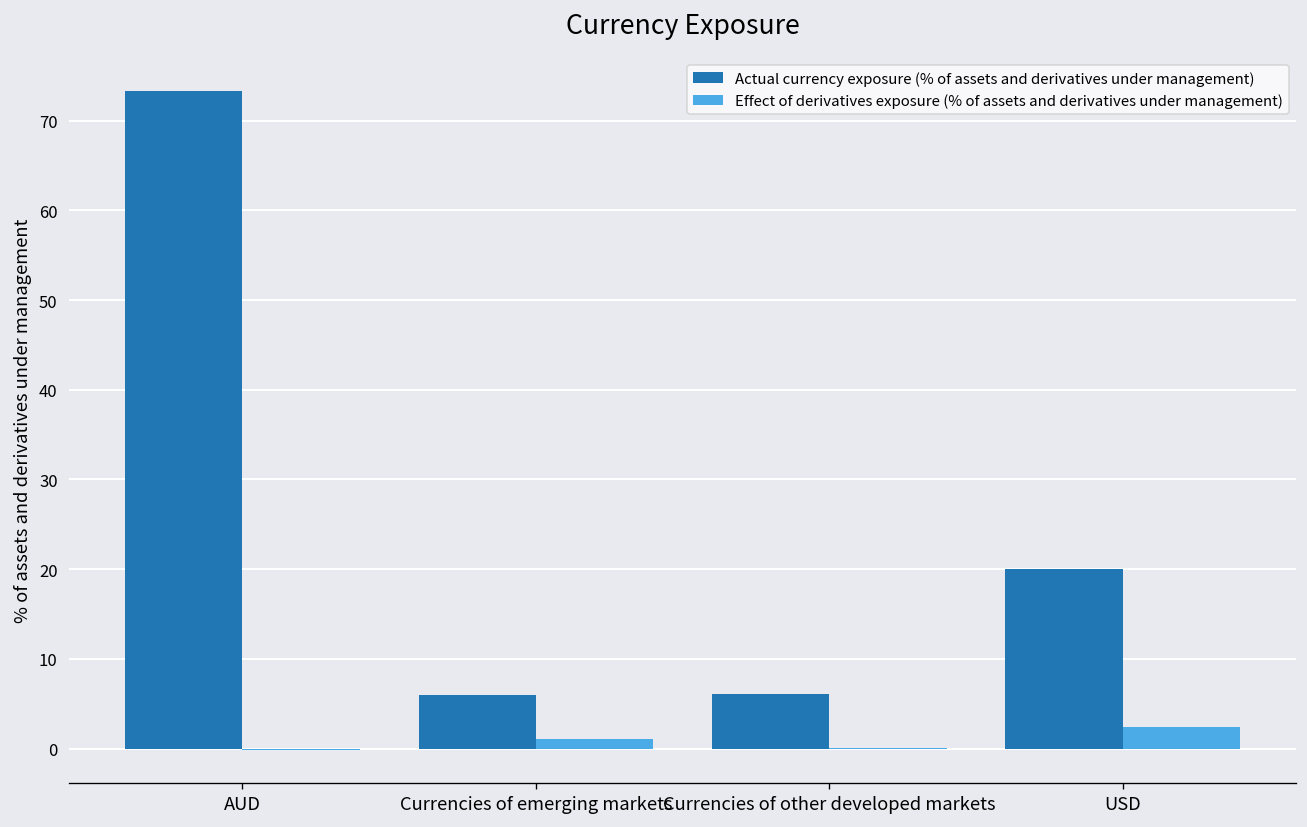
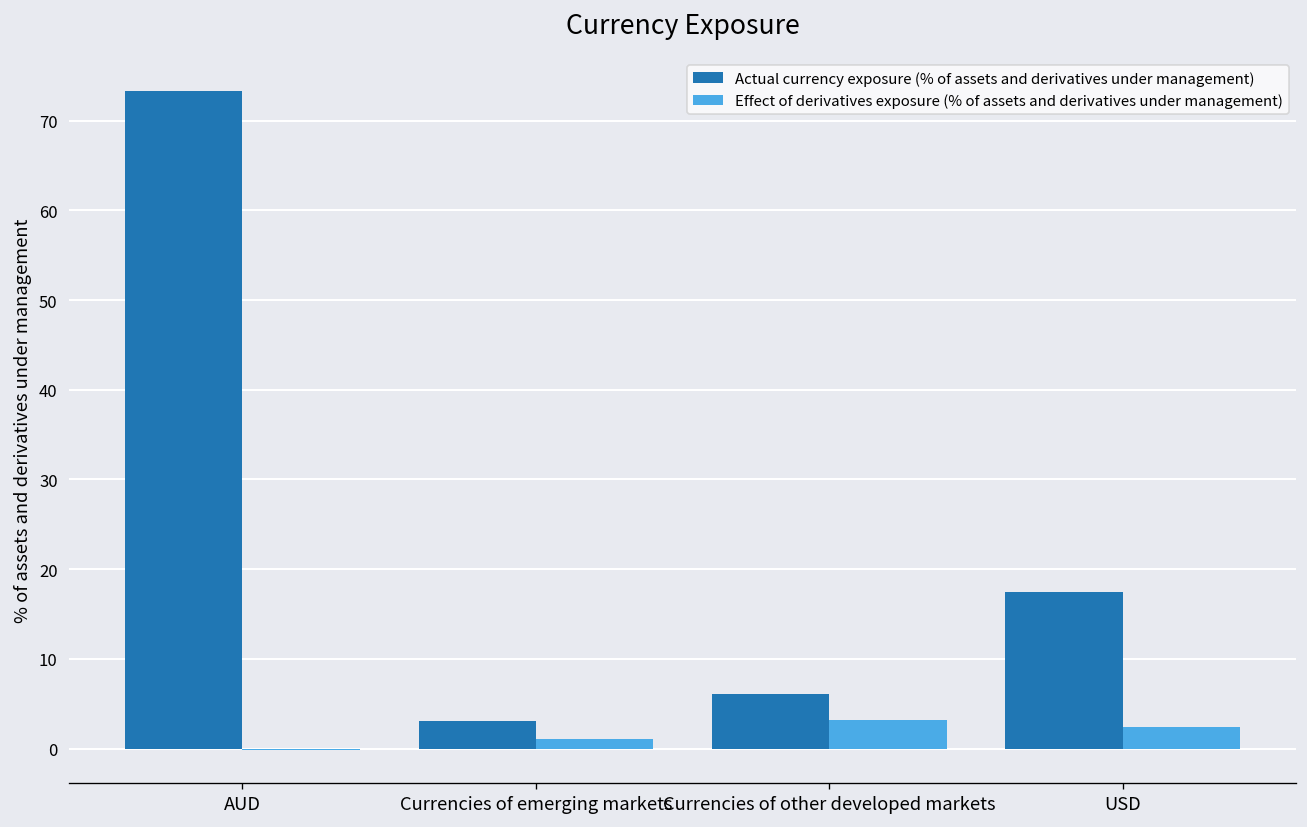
Actual currency exposure (% of assets and derivatives under management), Currencies of emerging markets: 6 -> 3
Effect of derivatives exposure (% of assets and derivatives under management), Currencies of other developed markets: 0 -> 3
Actual currency exposure (% of assets and derivatives under management), USD: 20 -> 17
